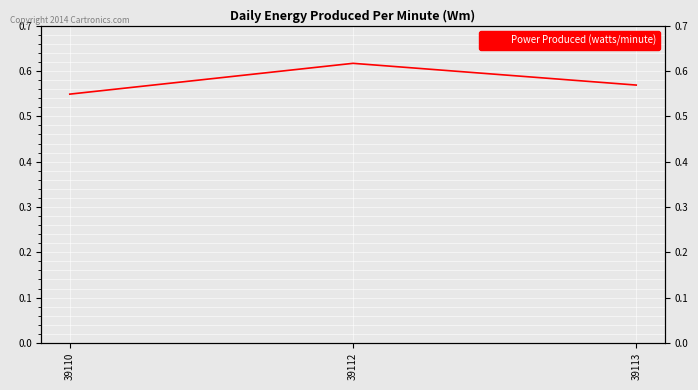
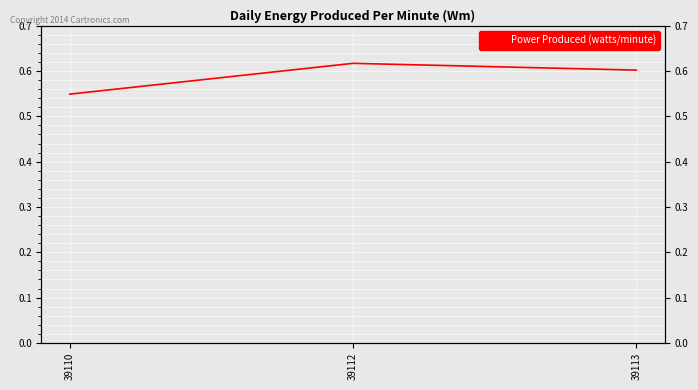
39113: 0.57 -> 0.60
